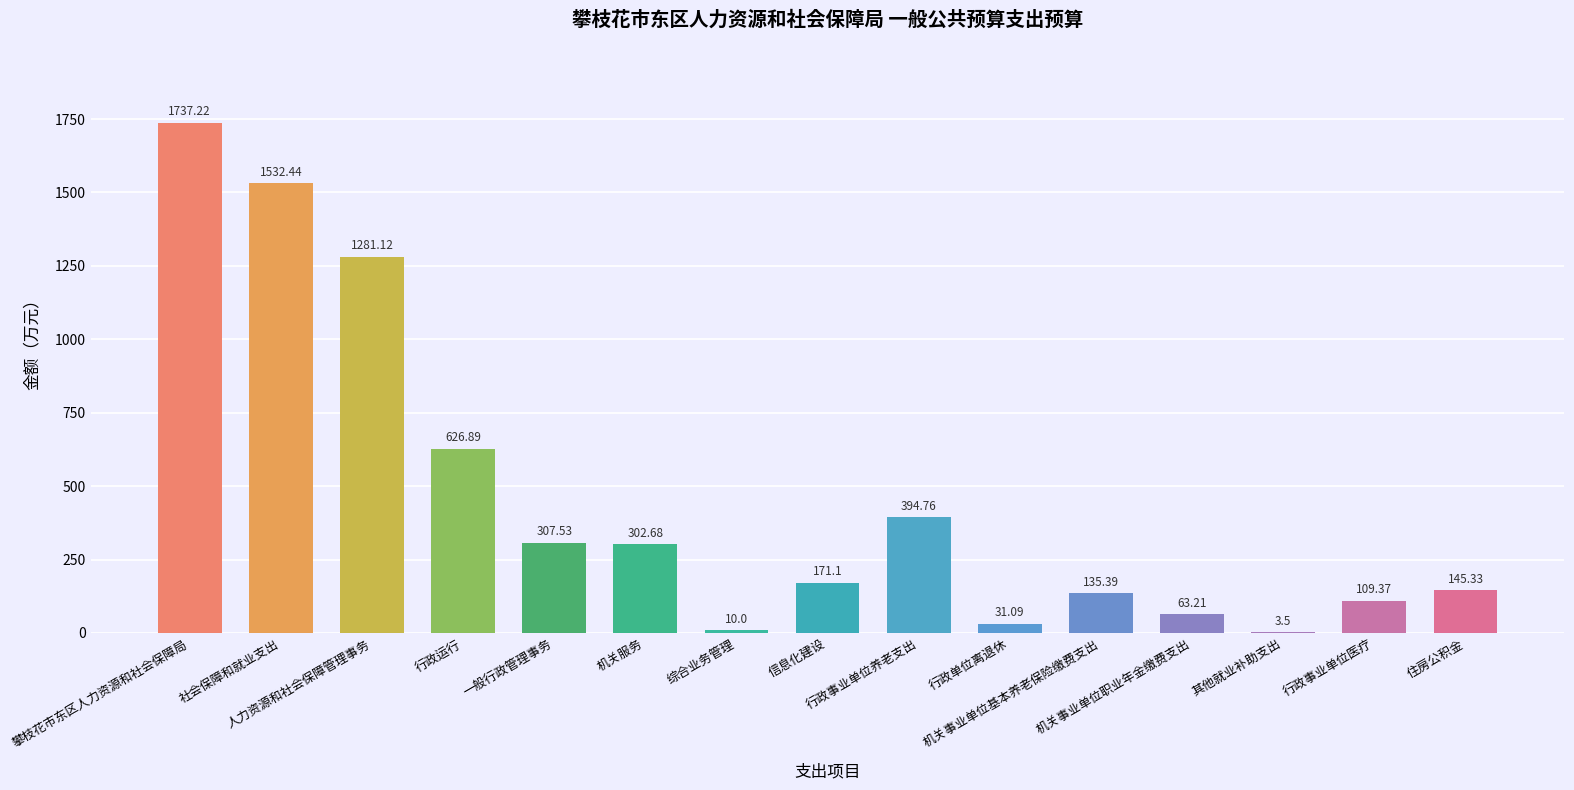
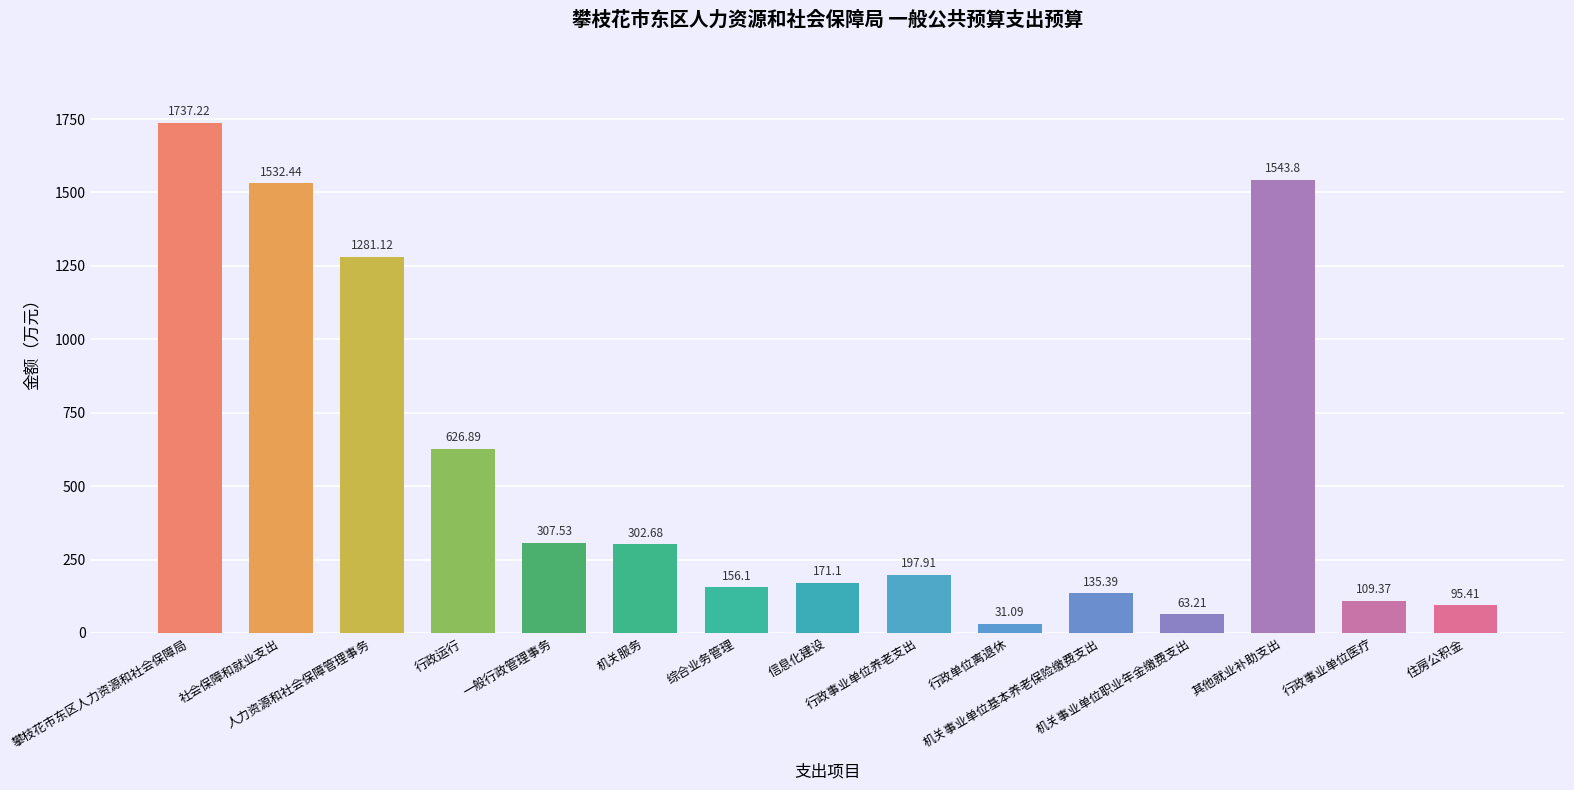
综合业务管理: 10.0 -> 156.1
行政事业单位养老支出: 394.76 -> 197.91
其他就业补助支出: 3.5 -> 1543.8
住房公积金: 145.33 -> 95.41
